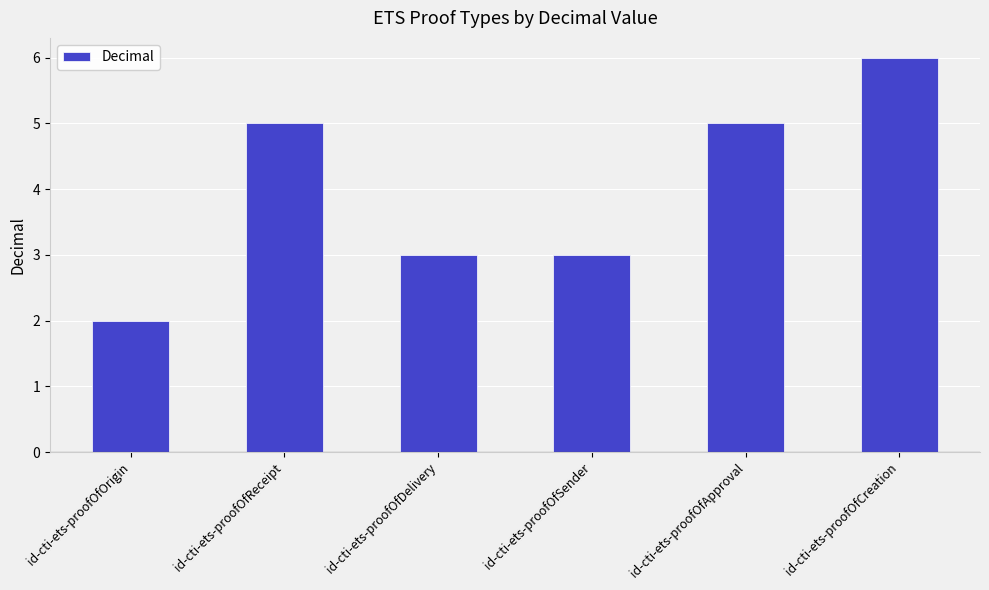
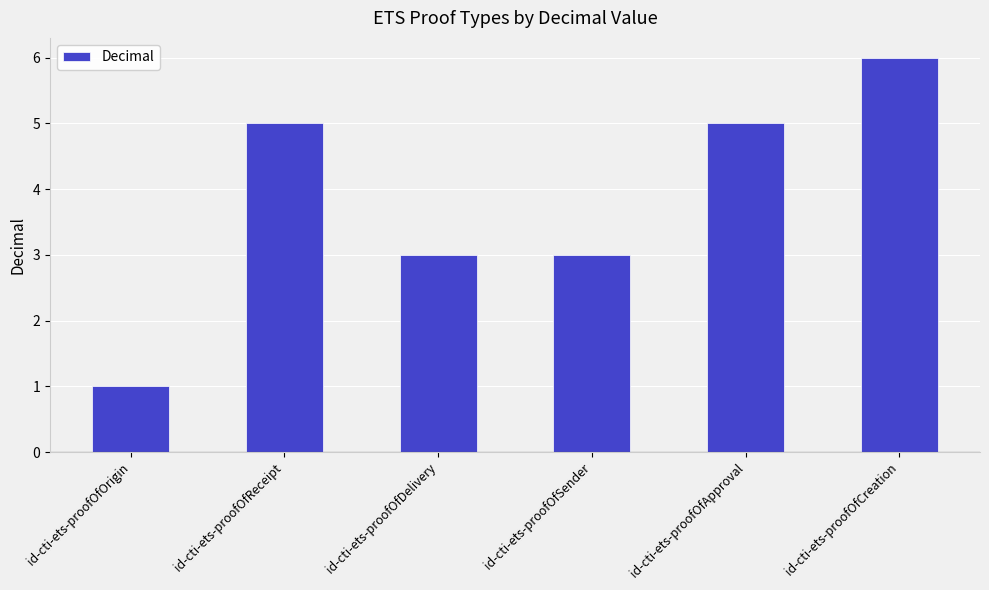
id-cti-ets-proofOfOrigin: 2 -> 1
